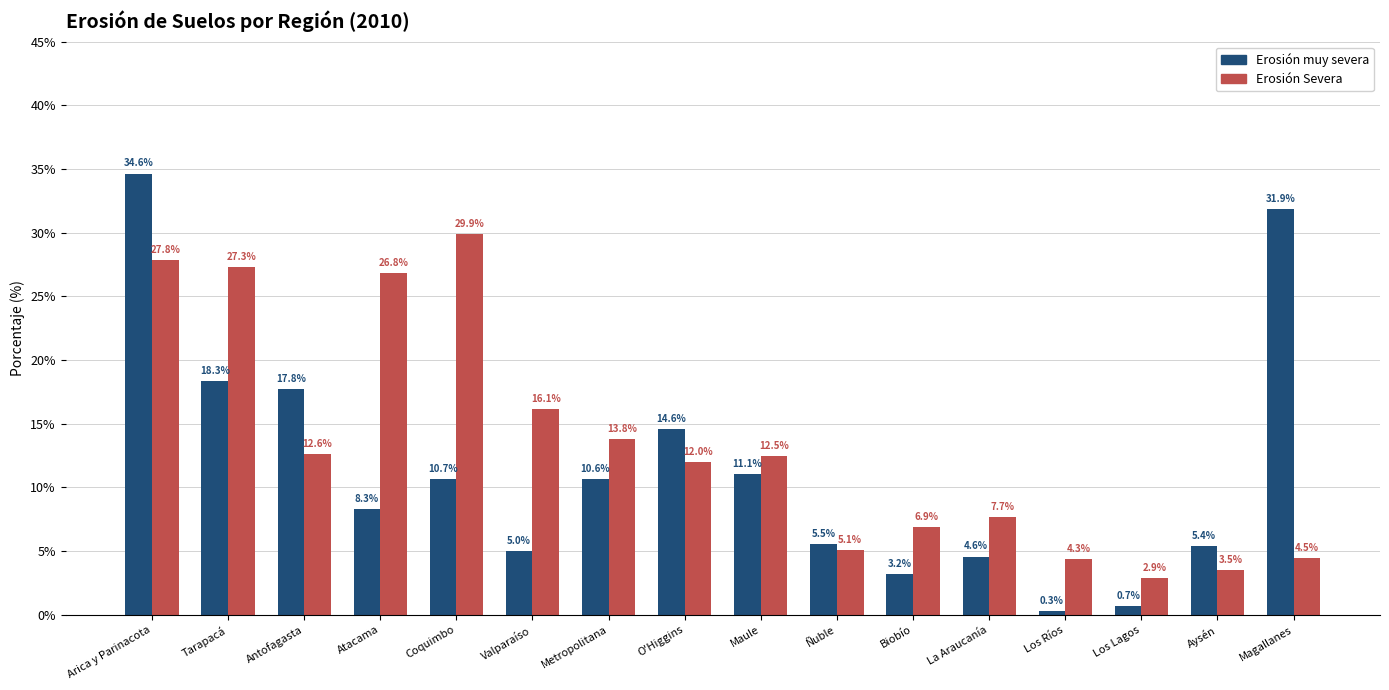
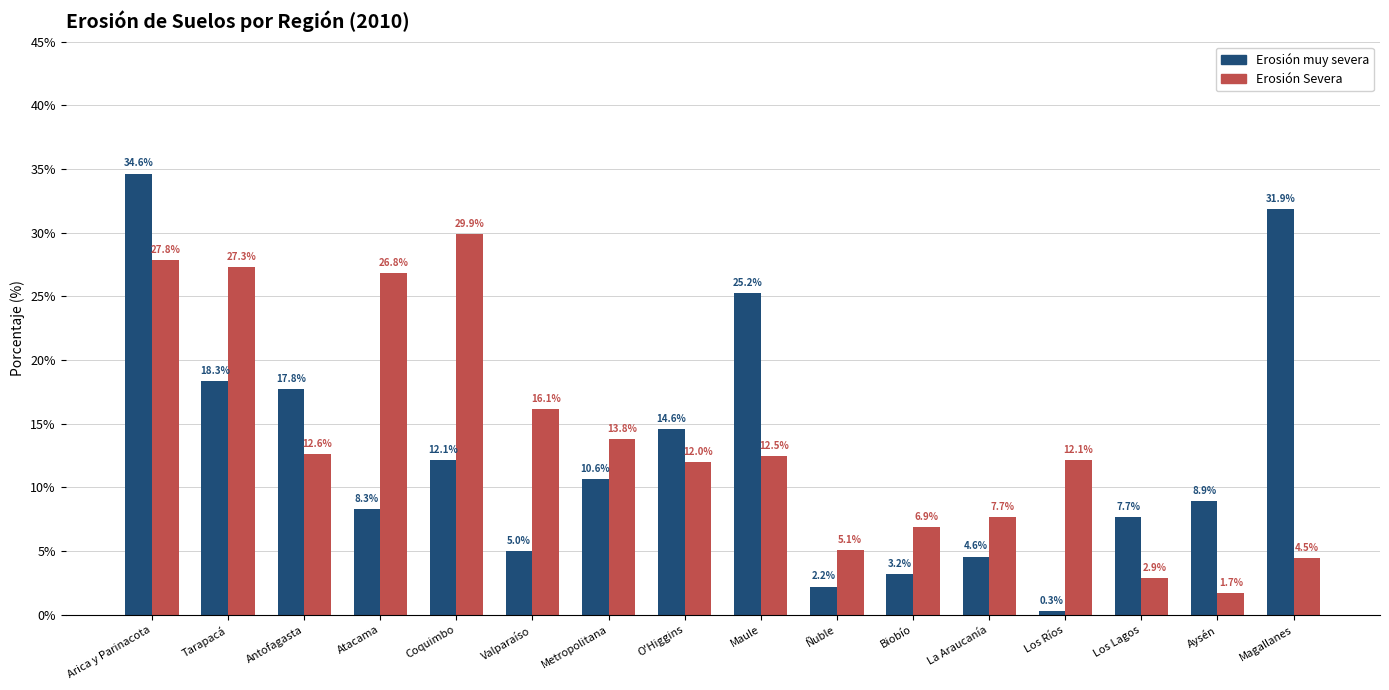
Erosión muy severa, Coquimbo: 10.7% -> 12.1%
Erosión muy severa, Maule: 11.1% -> 25.2%
Erosión muy severa, Ñuble: 5.5% -> 2.2%
Erosión Severa, Los Ríos: 4.3% -> 12.1%
Erosión muy severa, Los Lagos: 0.7% -> 7.7%
Erosión muy severa, Aysén: 5.4% -> 8.9%
Erosión Severa, Aysén: 3.5% -> 1.7%
